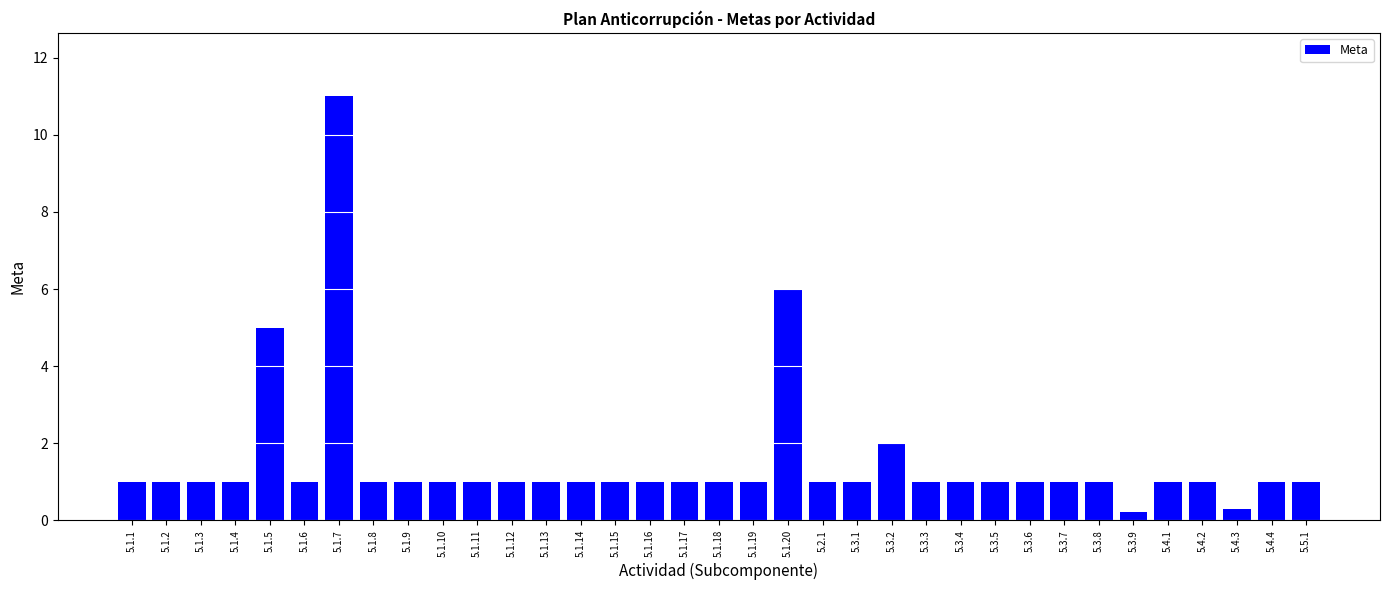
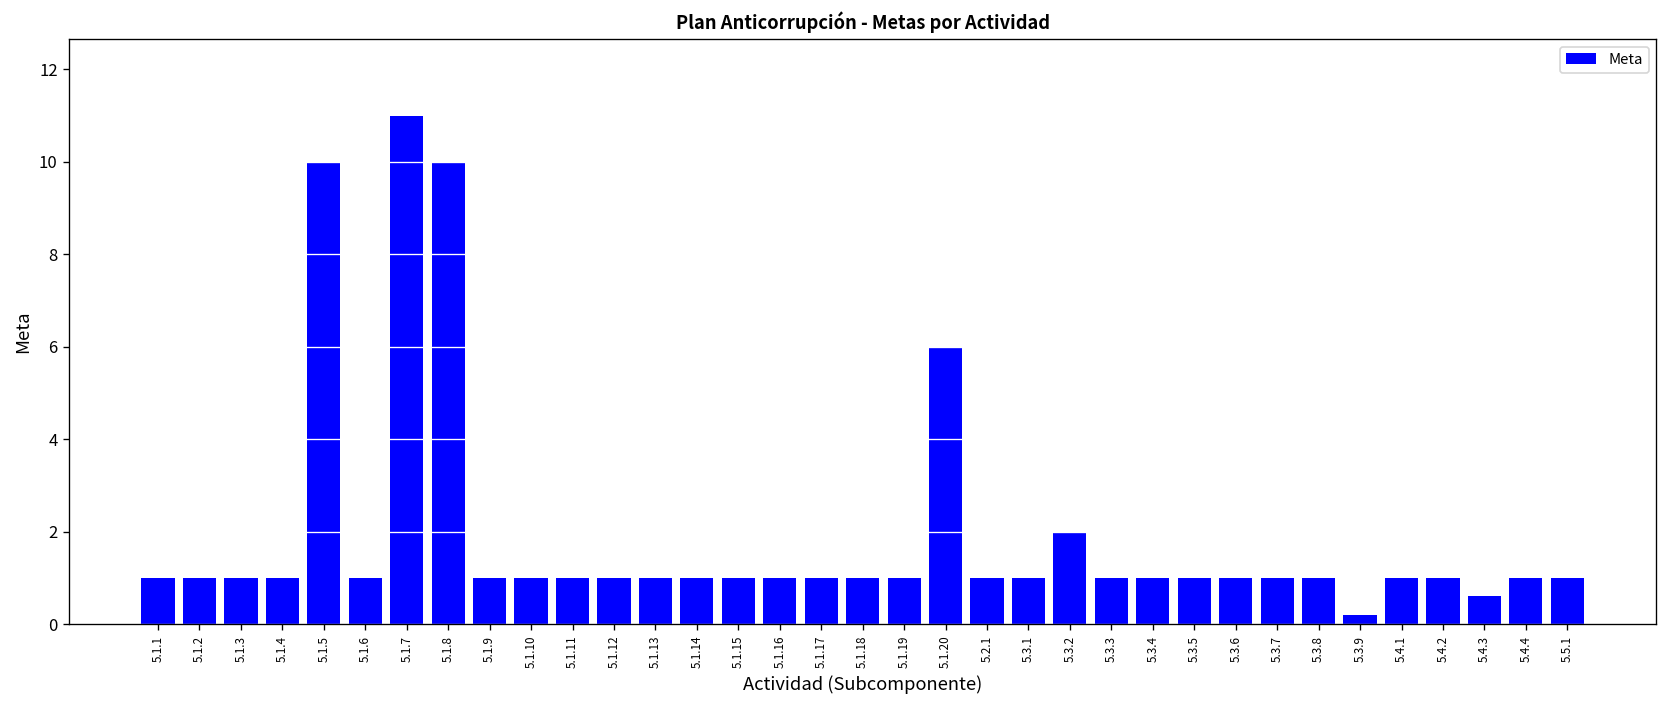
5.1.5: 5 -> 10
5.1.8: 1 -> 10
5.4.3: 0.3 -> 0.6
